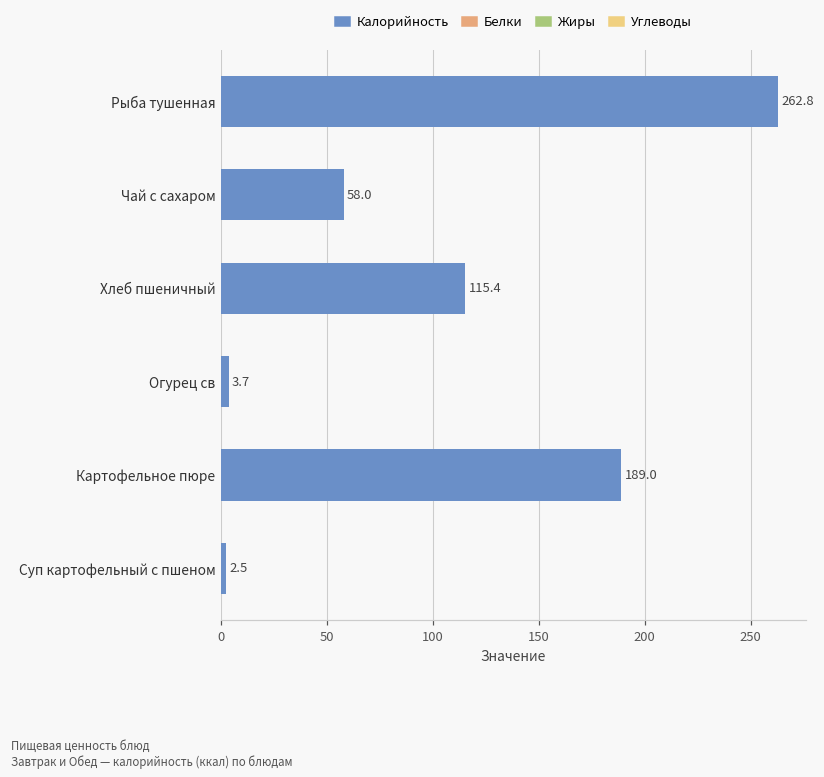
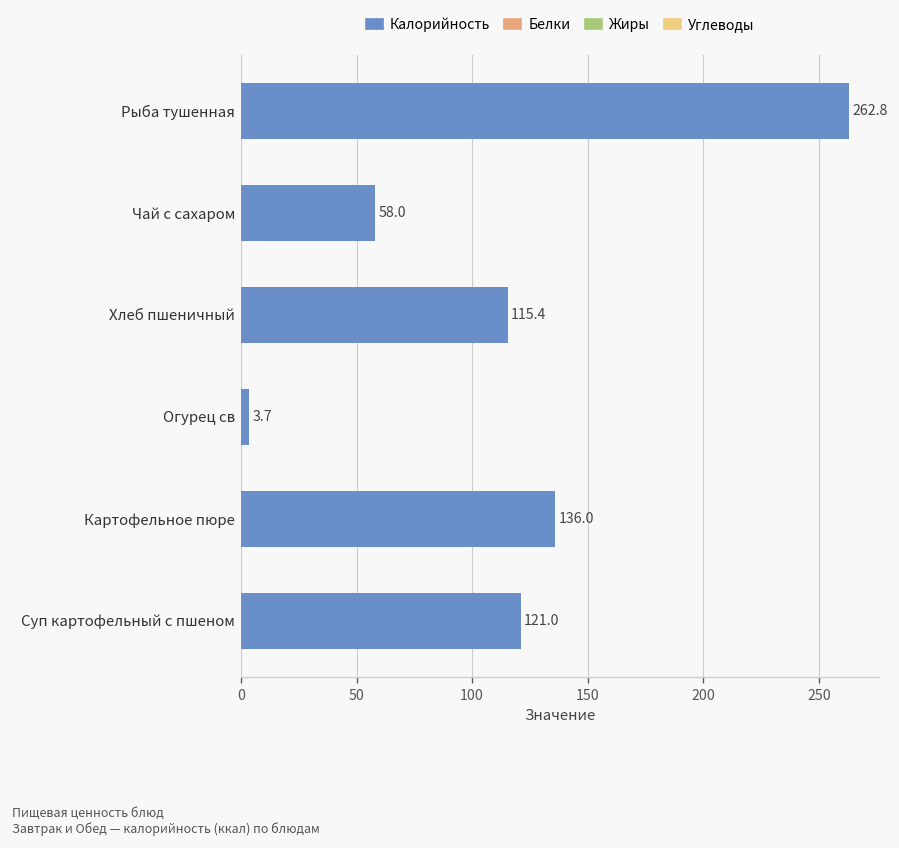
Картофельное пюре: 189.0 -> 136.0
Суп картофельный с пшеном: 2.5 -> 121.0
